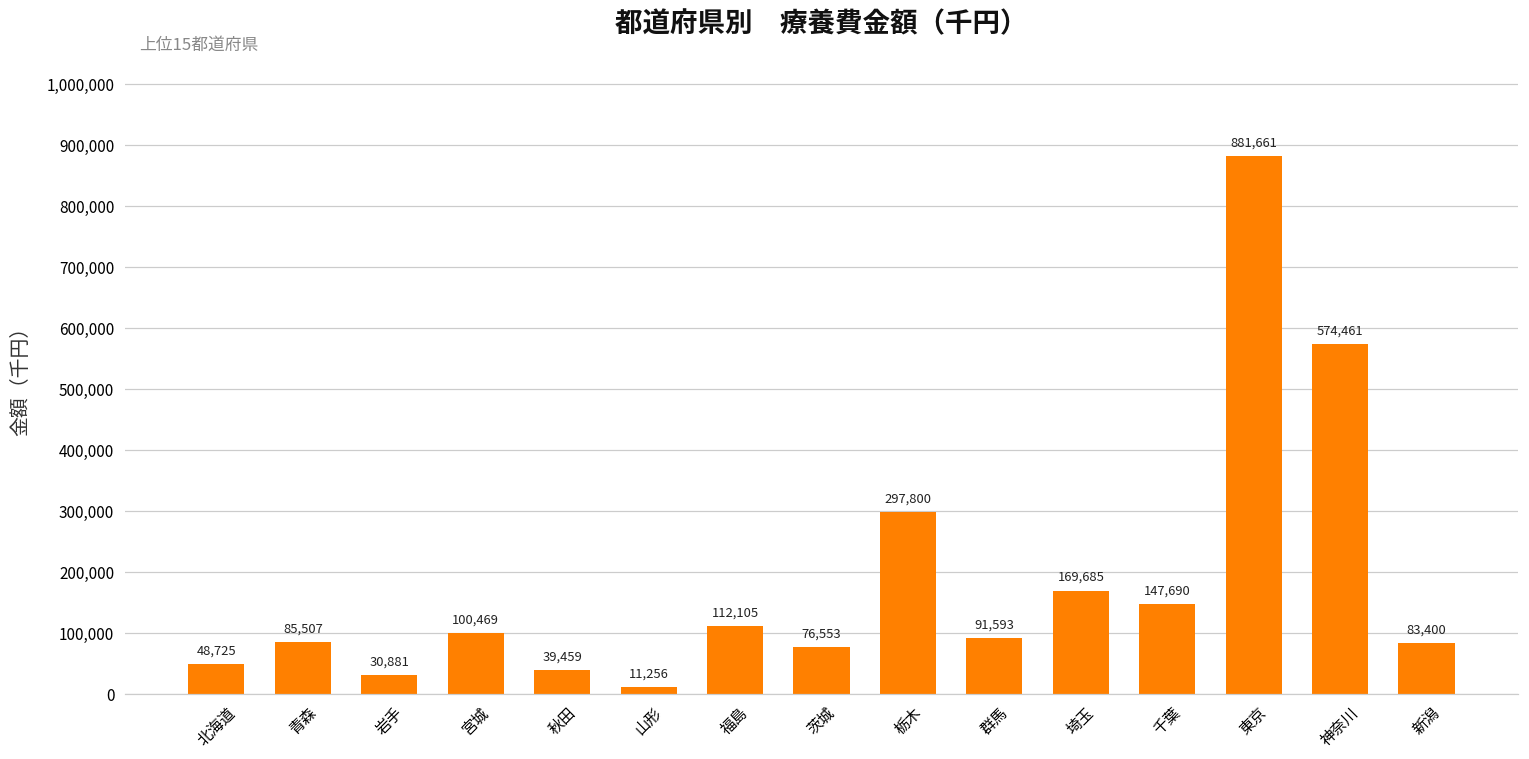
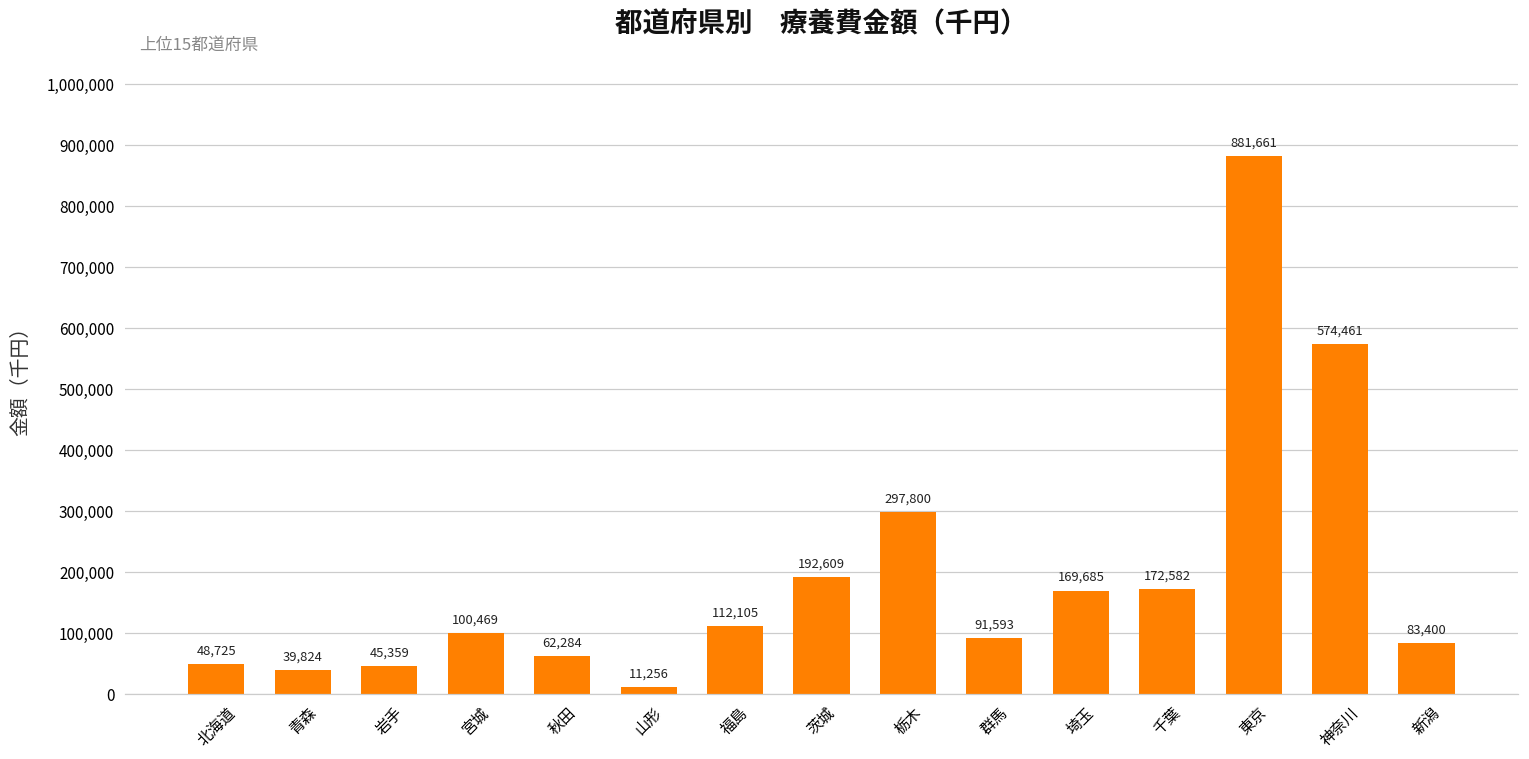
青森: 85,507 -> 39,824
岩手: 30,881 -> 45,359
秋田: 39,459 -> 62,284
茨城: 76,553 -> 192,609
千葉: 147,690 -> 172,582
